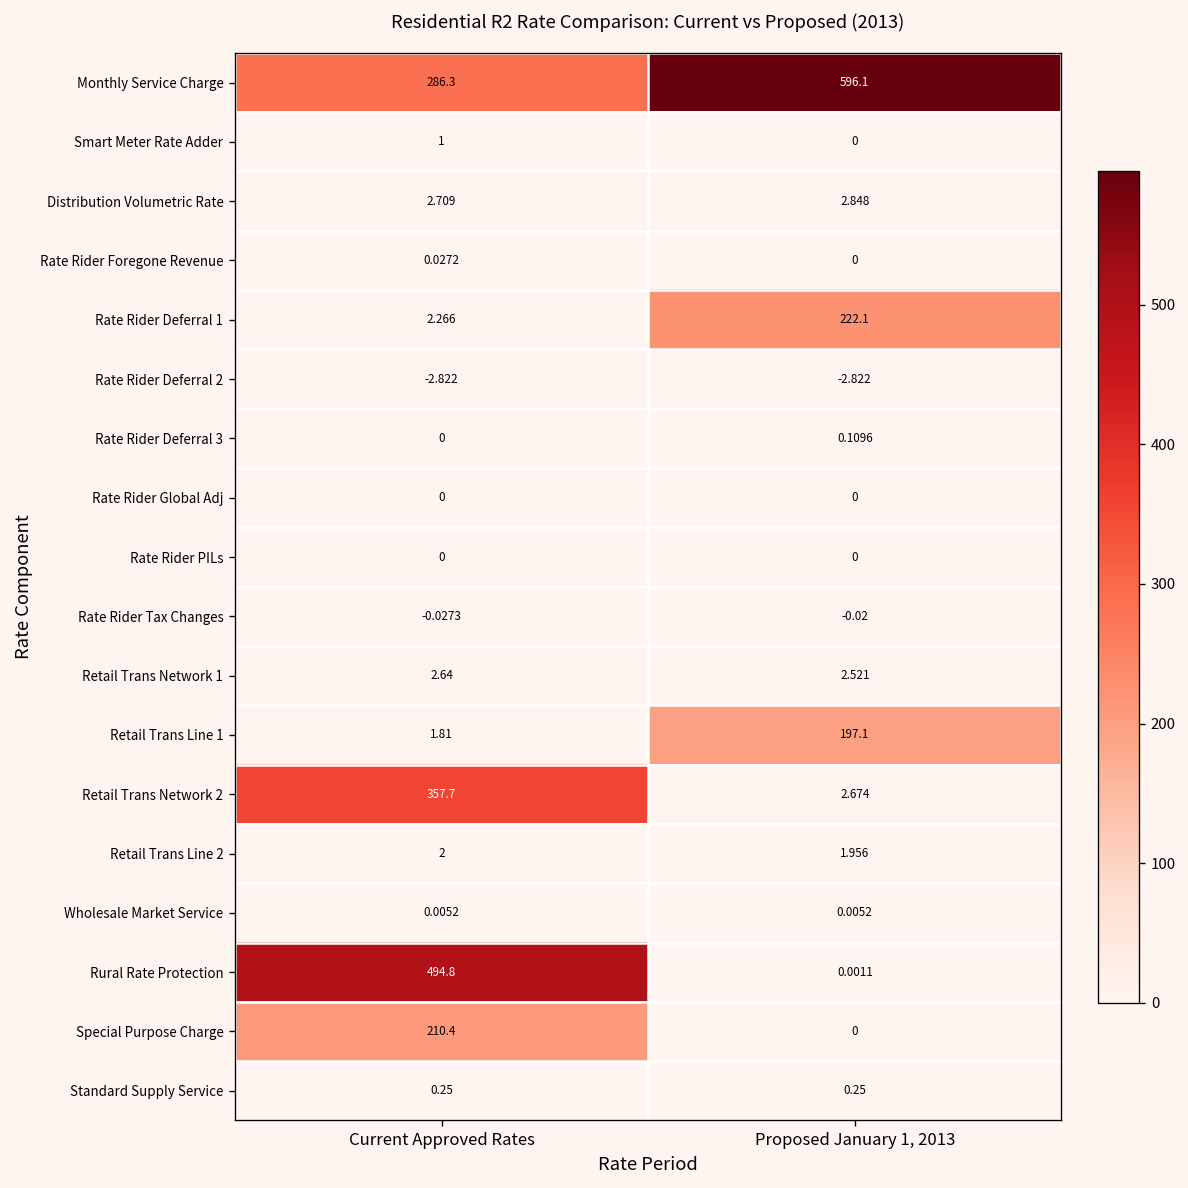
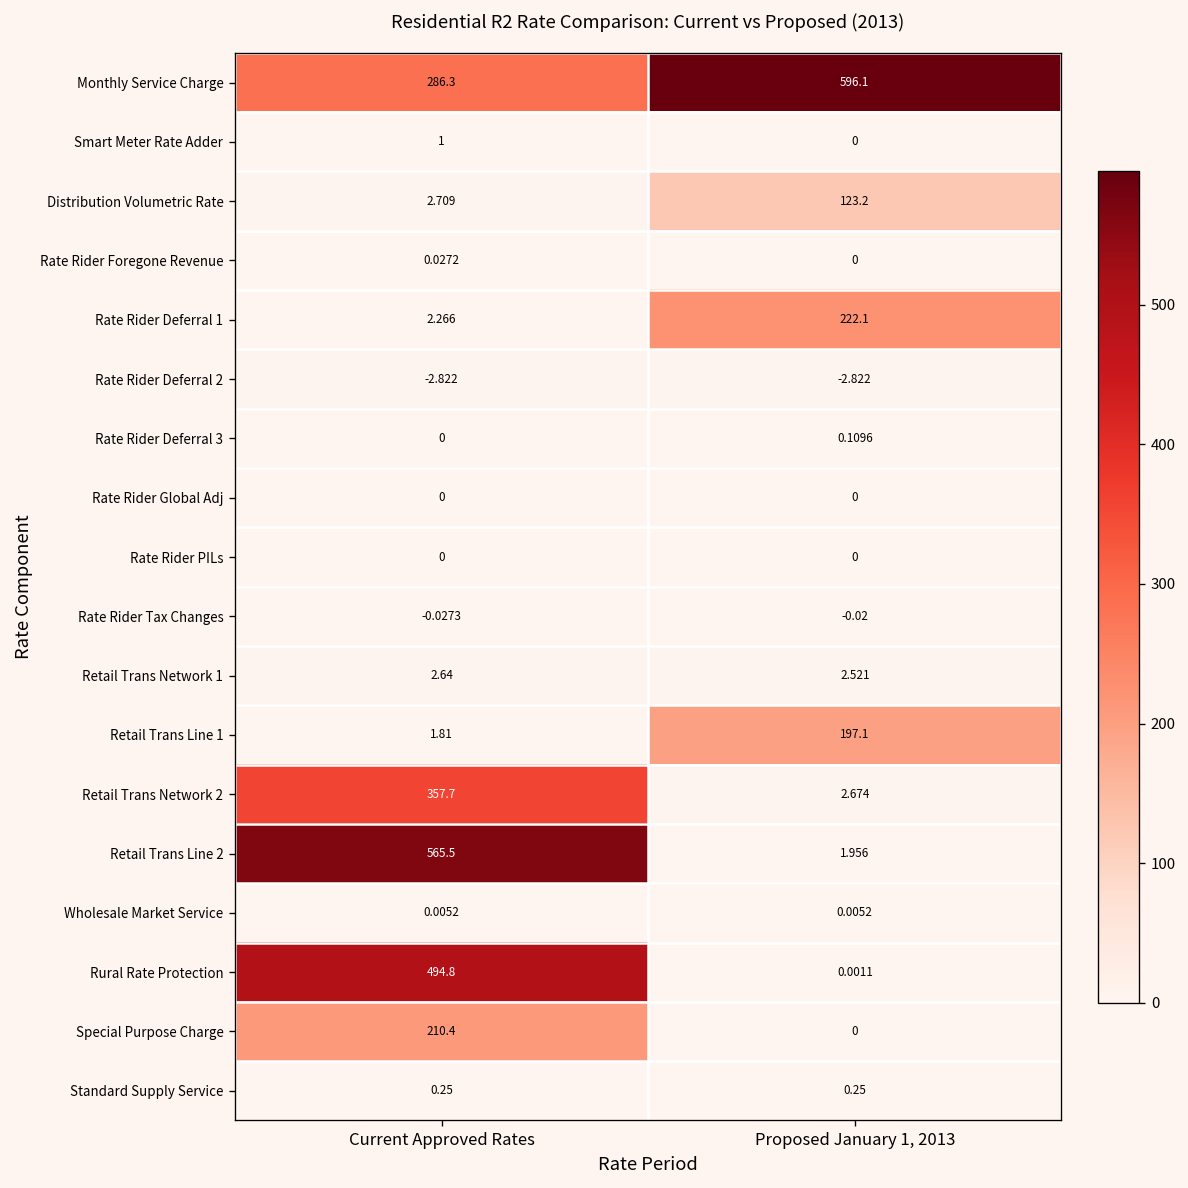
Distribution Volumetric Rate, Proposed January 1, 2013: 2.848 -> 123.2
Retail Trans Line 2, Current Approved Rates: 2 -> 565.5
